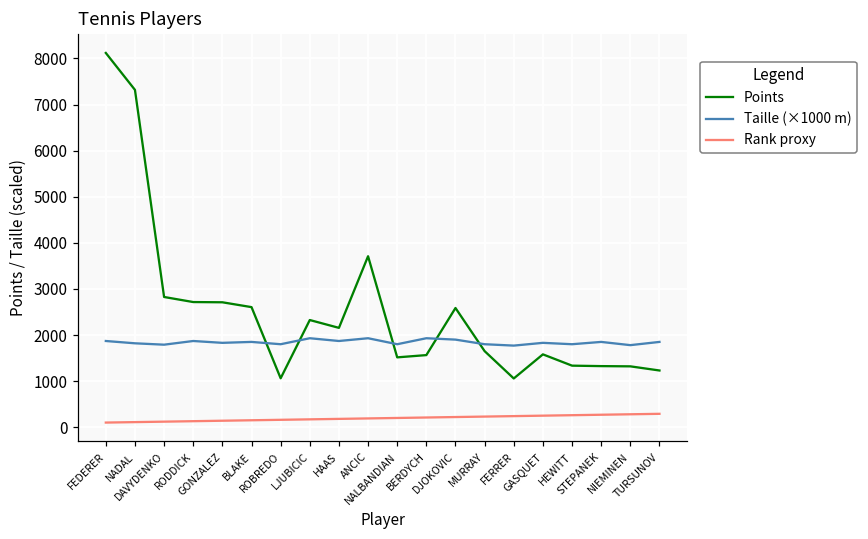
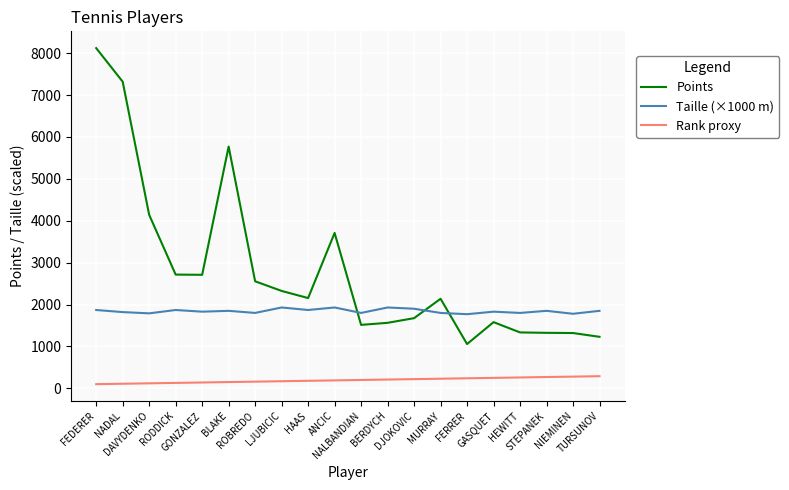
Points, DAVYDENKO: 2800 -> 4100
Points, BLAKE: 2600 -> 5800
Points, ROBREDO: 1100 -> 2600
Points, DJOKOVIC: 2600 -> 1700
Points, MURRAY: 1700 -> 2100
